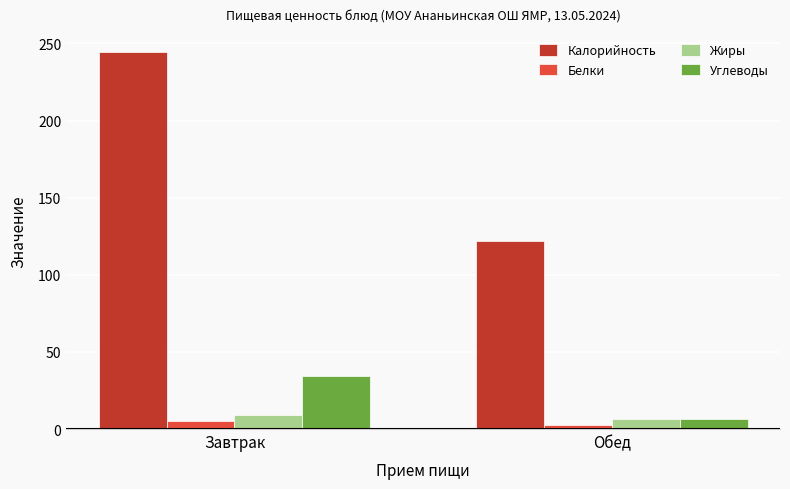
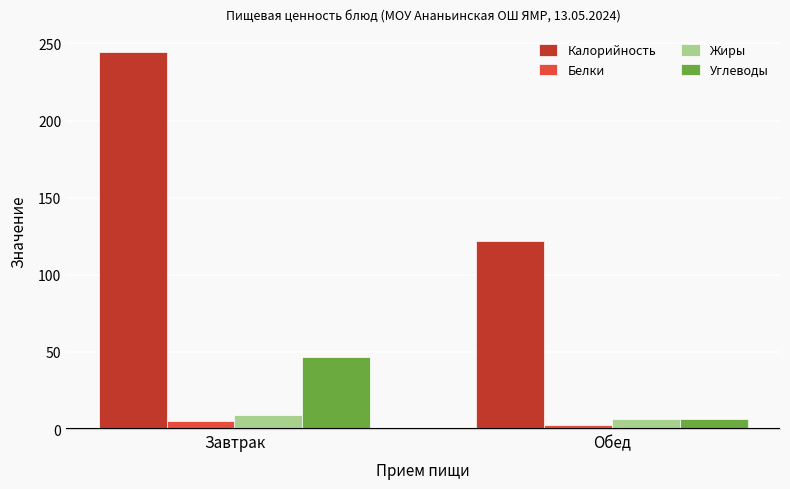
Углеводы, Завтрак: 34 -> 47
